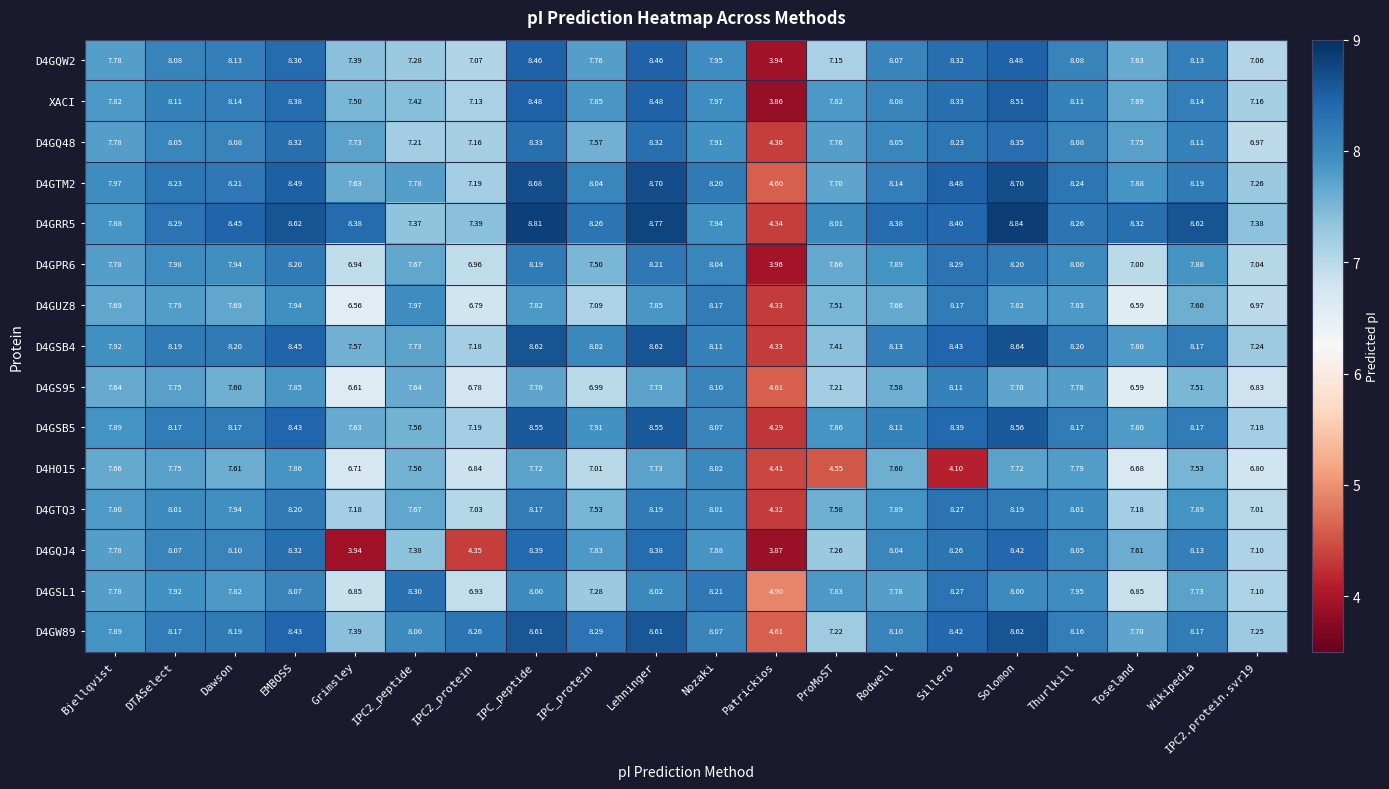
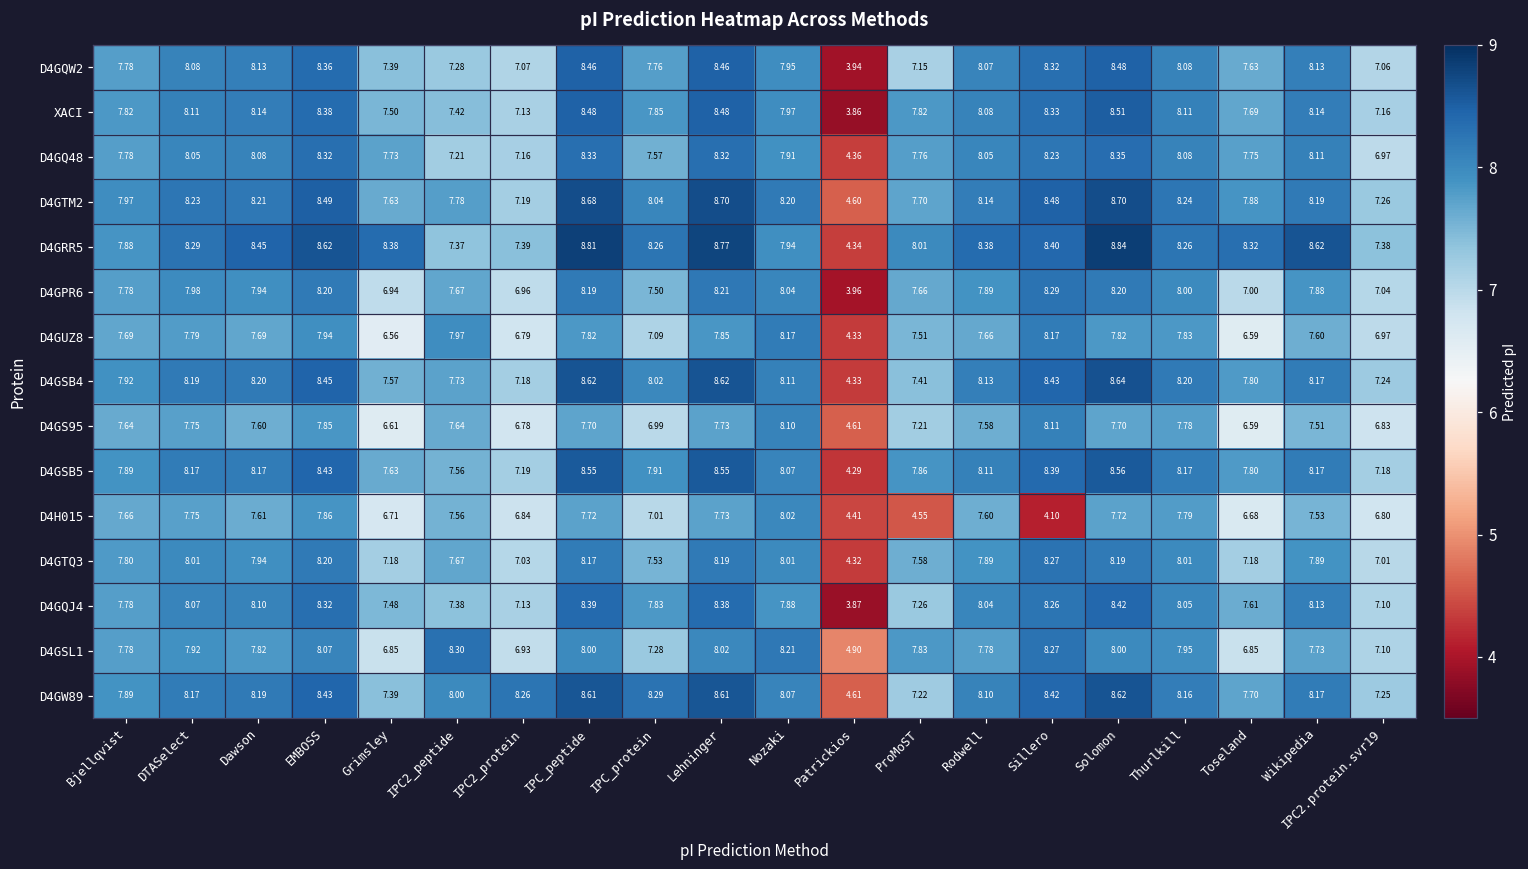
D4GQJ4, Grimsley: 3.94 -> 7.48
D4GQJ4, IPC2_protein: 4.35 -> 7.13
